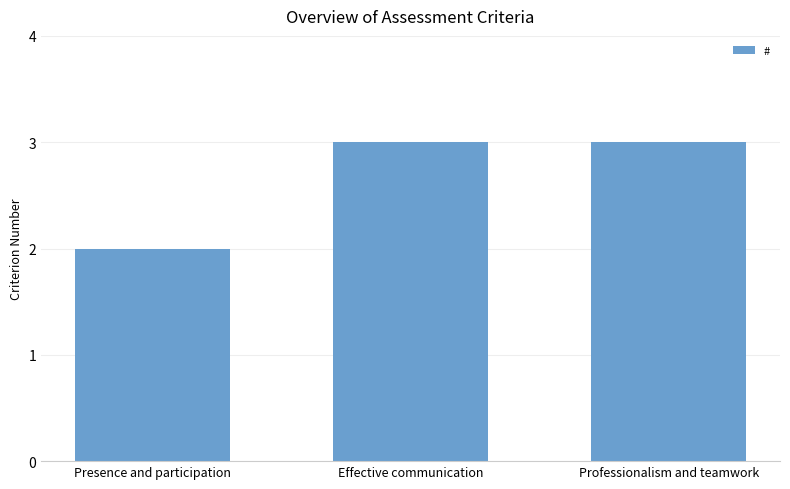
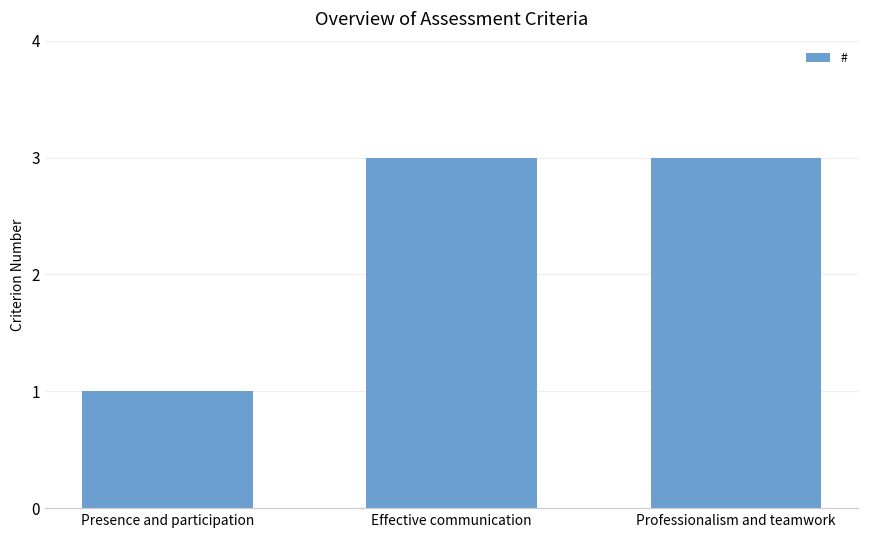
Presence and participation: 2 -> 1
